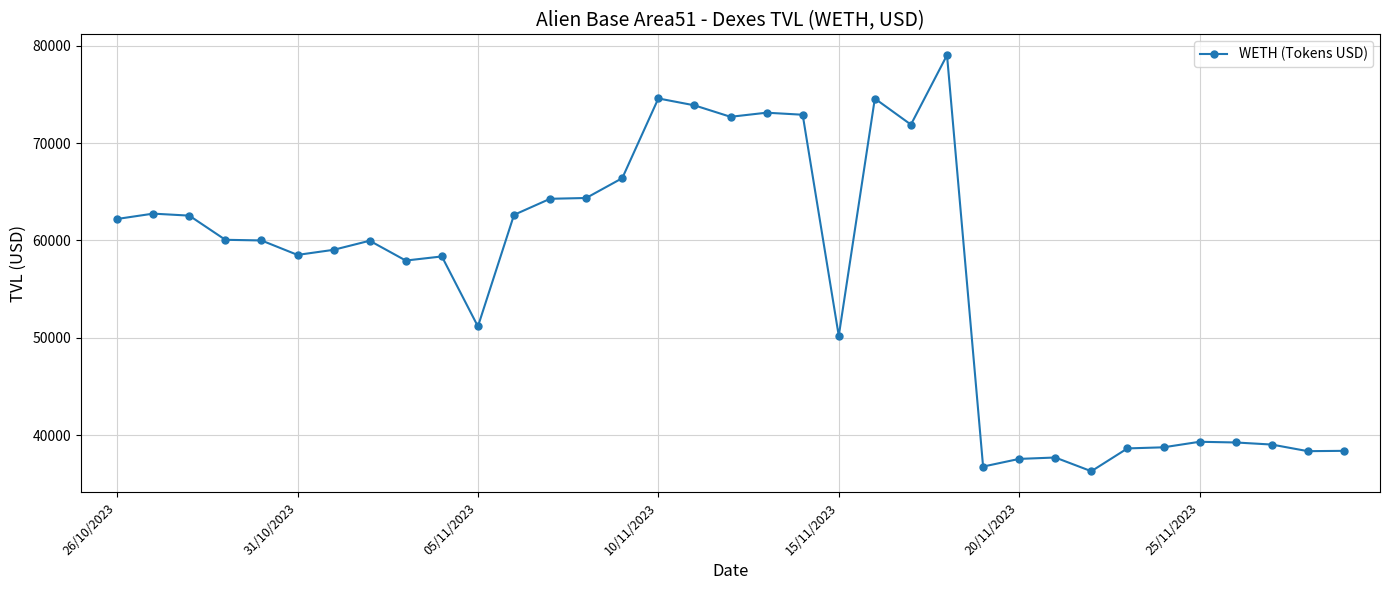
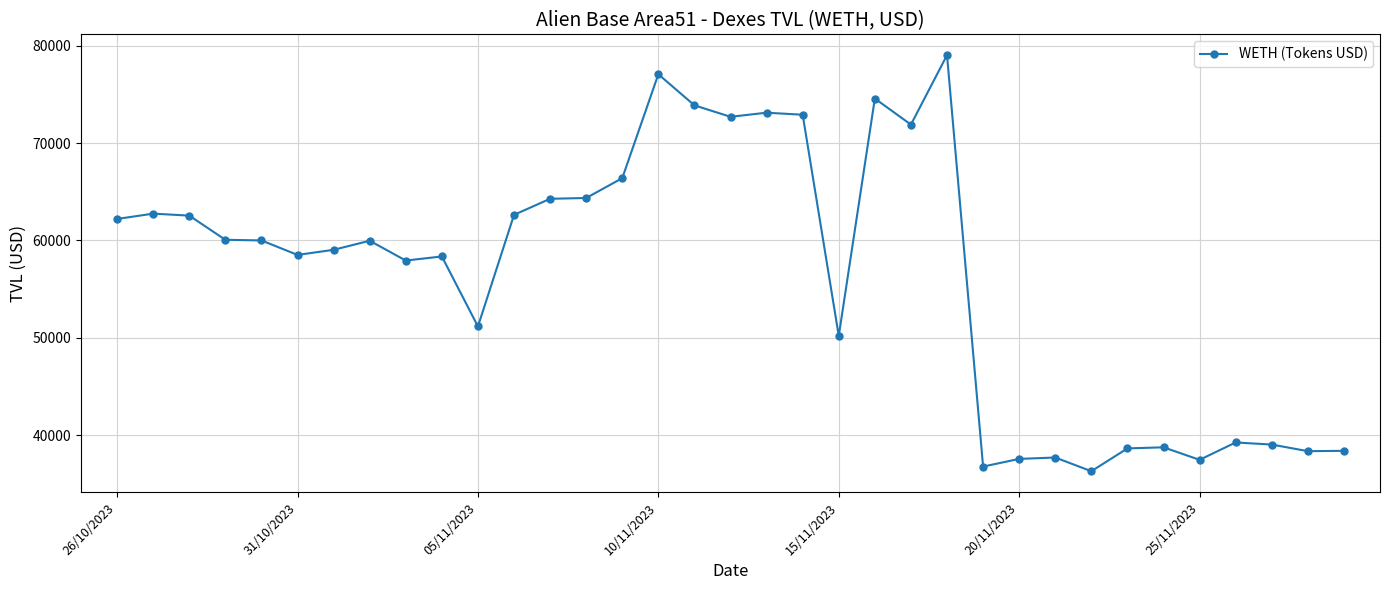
10/11/2023: 75000 -> 77000
25/11/2023: 39000 -> 37000
